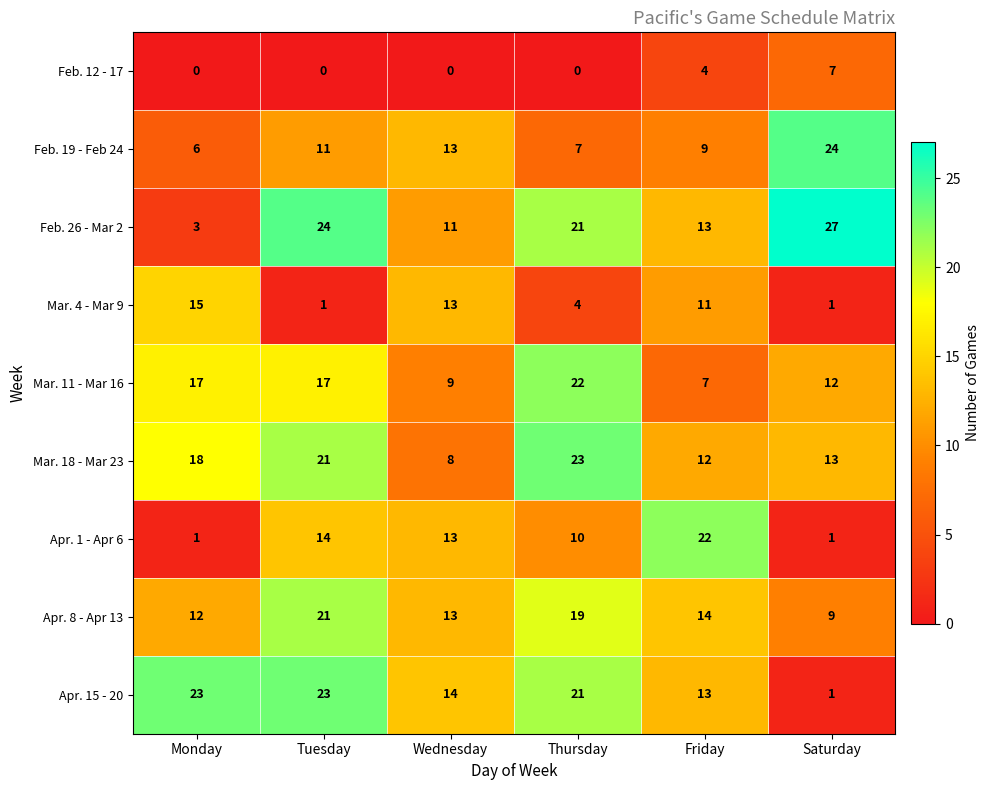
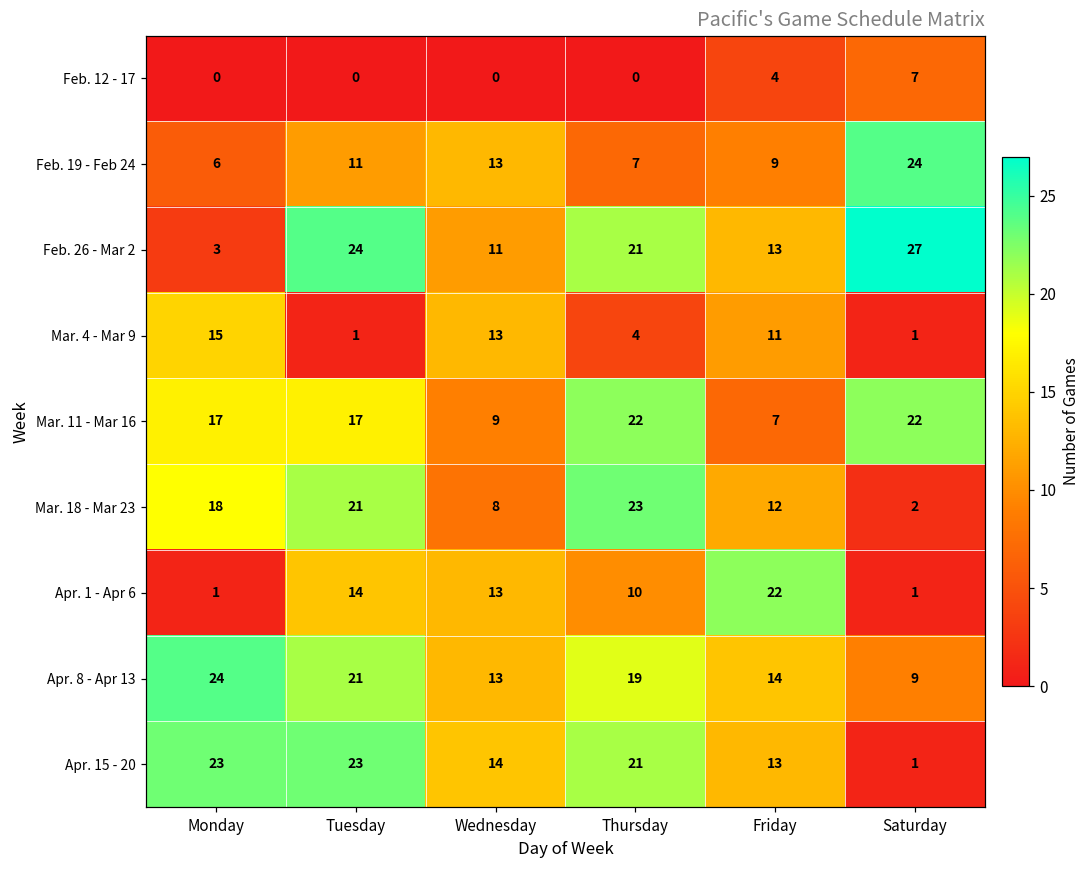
Mar. 11 - Mar 16, Saturday: 12 -> 22
Mar. 18 - Mar 23, Saturday: 13 -> 2
Apr. 8 - Apr 13, Monday: 12 -> 24
